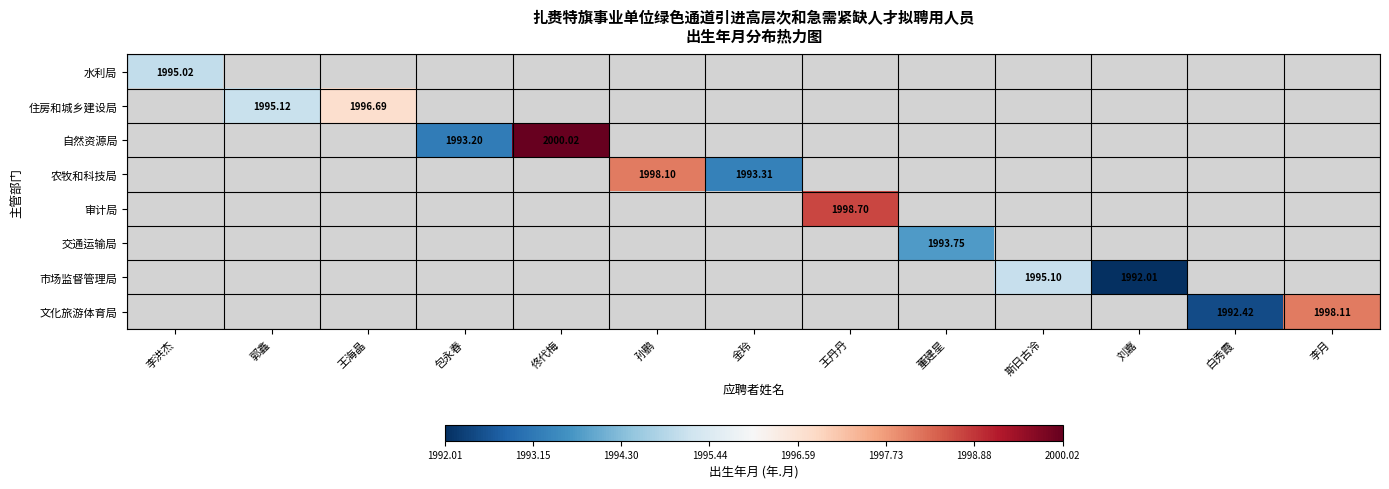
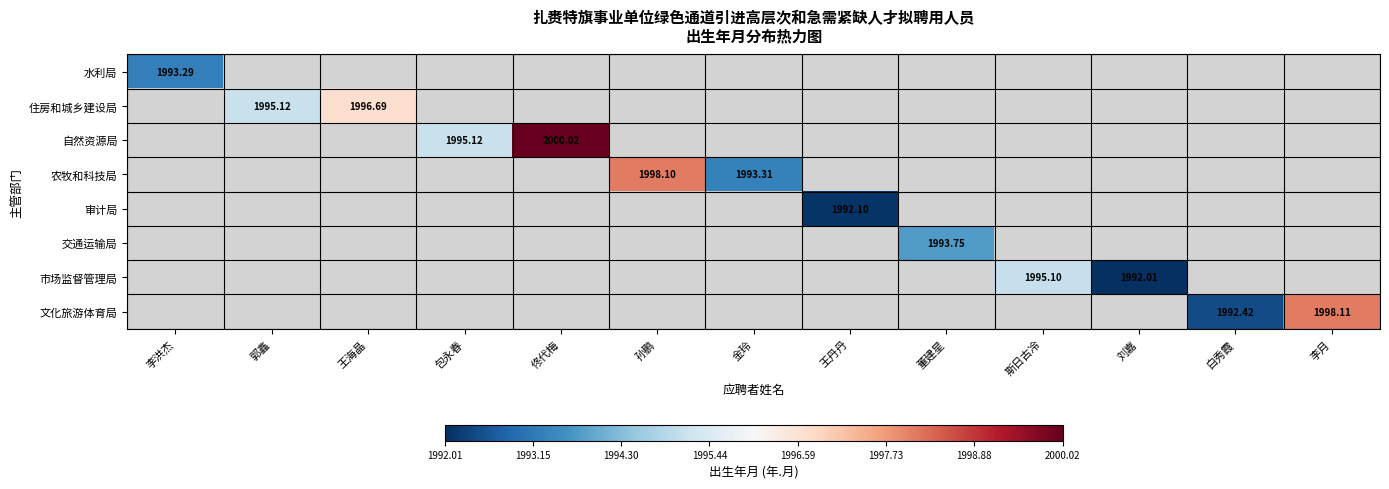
水利局, 李洪杰: 1995.02 -> 1993.29
自然资源局, 包永春: 1993.20 -> 1995.12
审计局, 王丹丹: 1998.70 -> 1992.10
